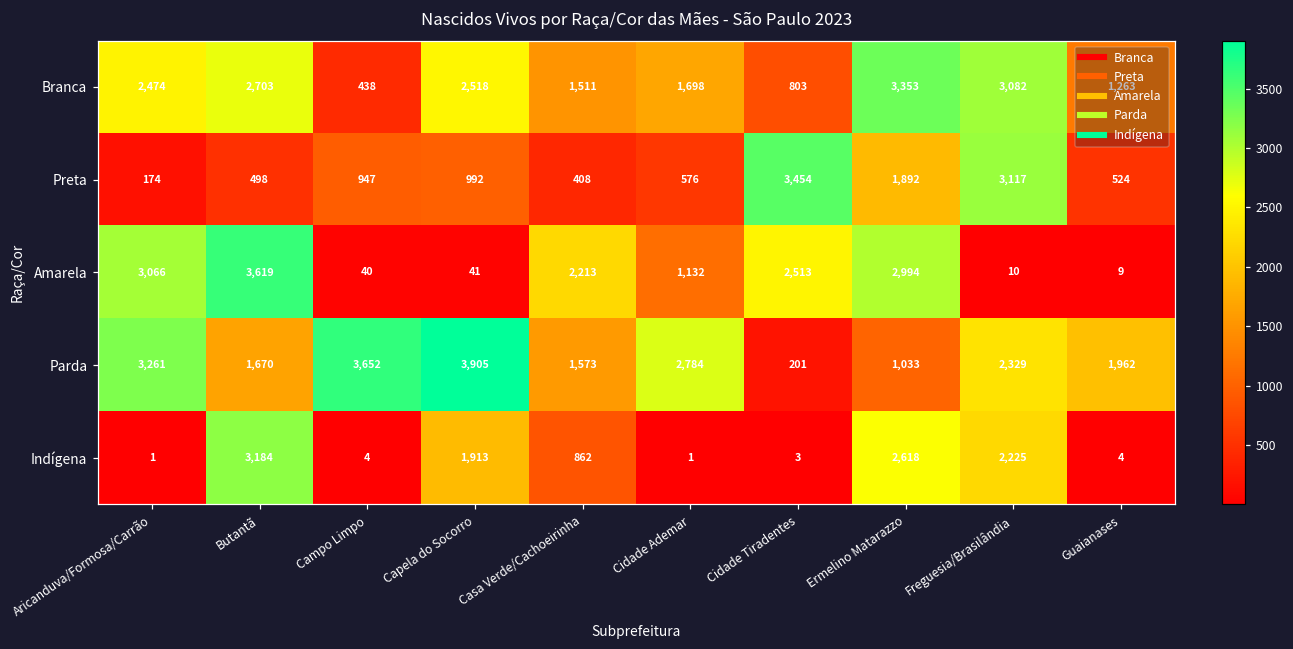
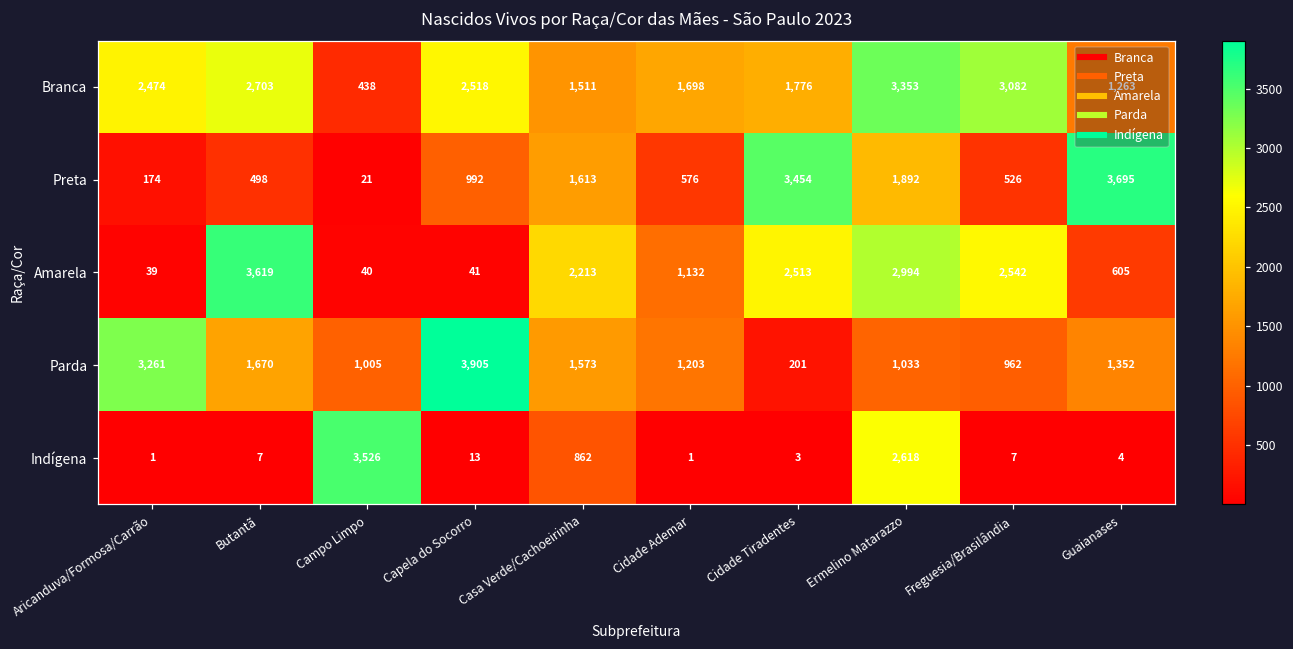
Branca, Cidade Tiradentes: 803 -> 1,776
Preta, Campo Limpo: 947 -> 21
Preta, Casa Verde/Cachoeirinha: 408 -> 1,613
Preta, Freguesia/Brasilândia: 3,117 -> 526
Preta, Guaianases: 524 -> 3,695
Amarela, Aricanduva/Formosa/Carrão: 3,066 -> 39
Amarela, Freguesia/Brasilândia: 10 -> 2,542
Amarela, Guaianases: 9 -> 605
Parda, Campo Limpo: 3,652 -> 1,005
Parda, Cidade Ademar: 2,784 -> 1,203
Parda, Freguesia/Brasilândia: 2,329 -> 962
Parda, Guaianases: 1,962 -> 1,352
Indígena, Butantã: 3,184 -> 7
Indígena, Campo Limpo: 4 -> 3,526
Indígena, Capela do Socorro: 1,913 -> 13
Indígena, Freguesia/Brasilândia: 2,225 -> 7
